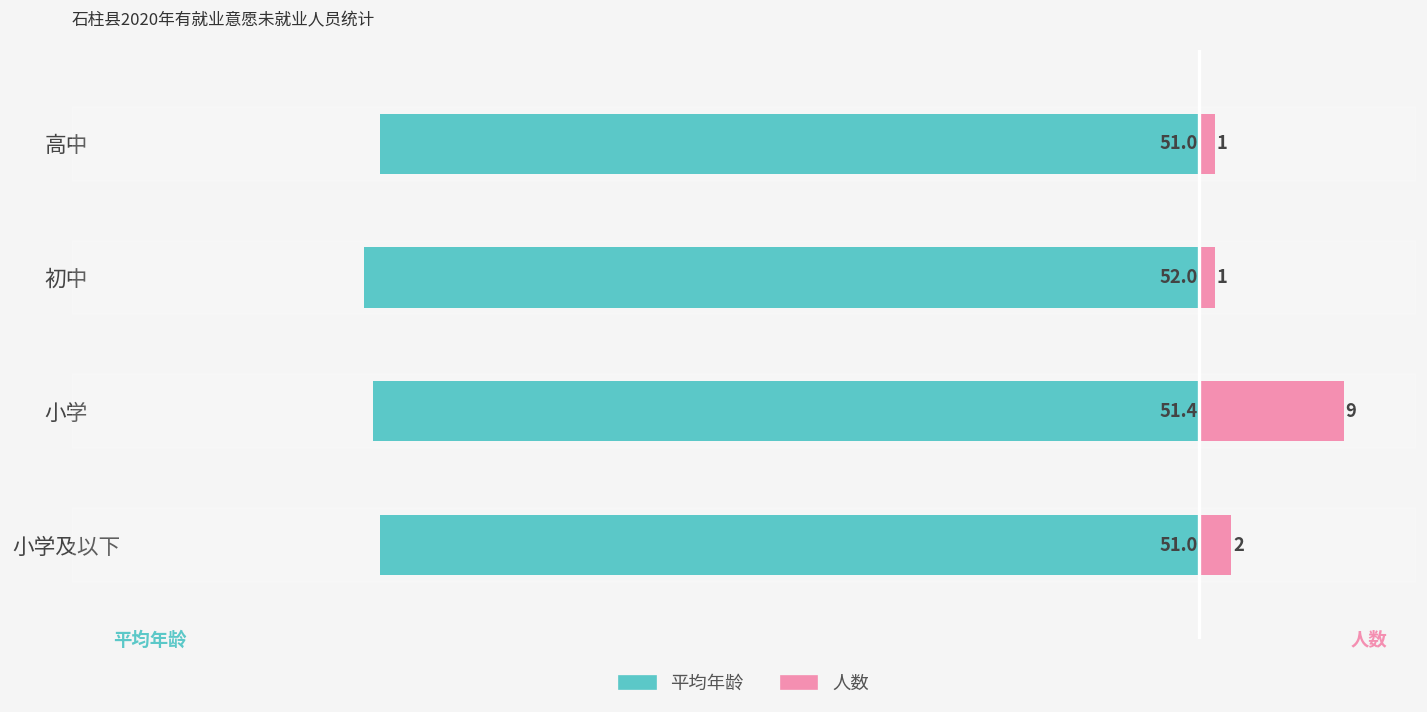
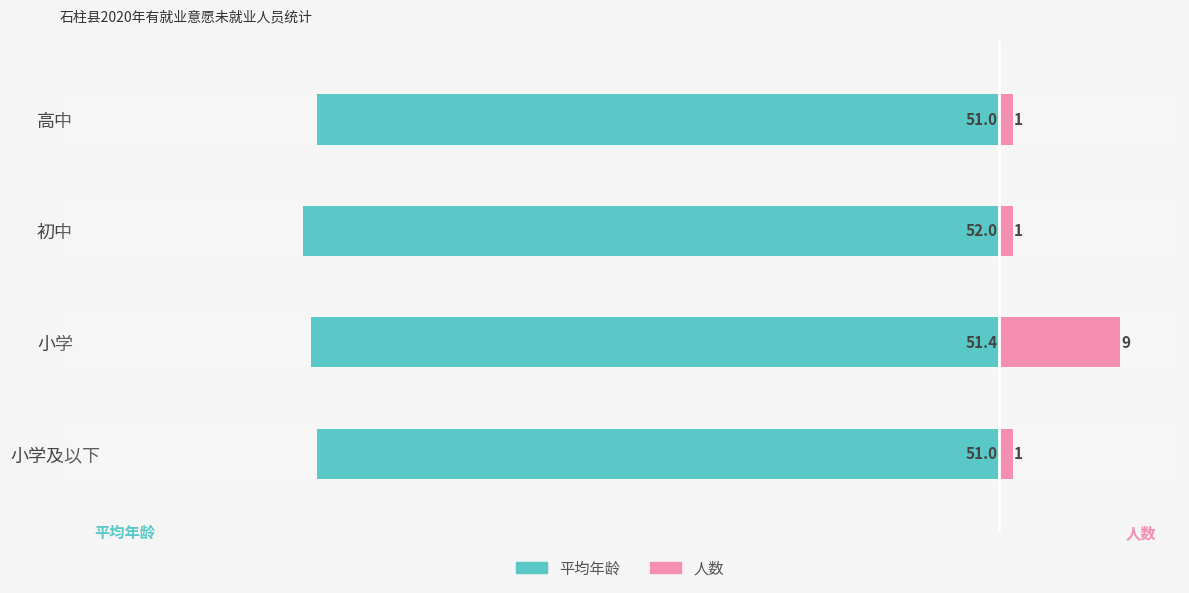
人数, 小学及以下: 2 -> 1
